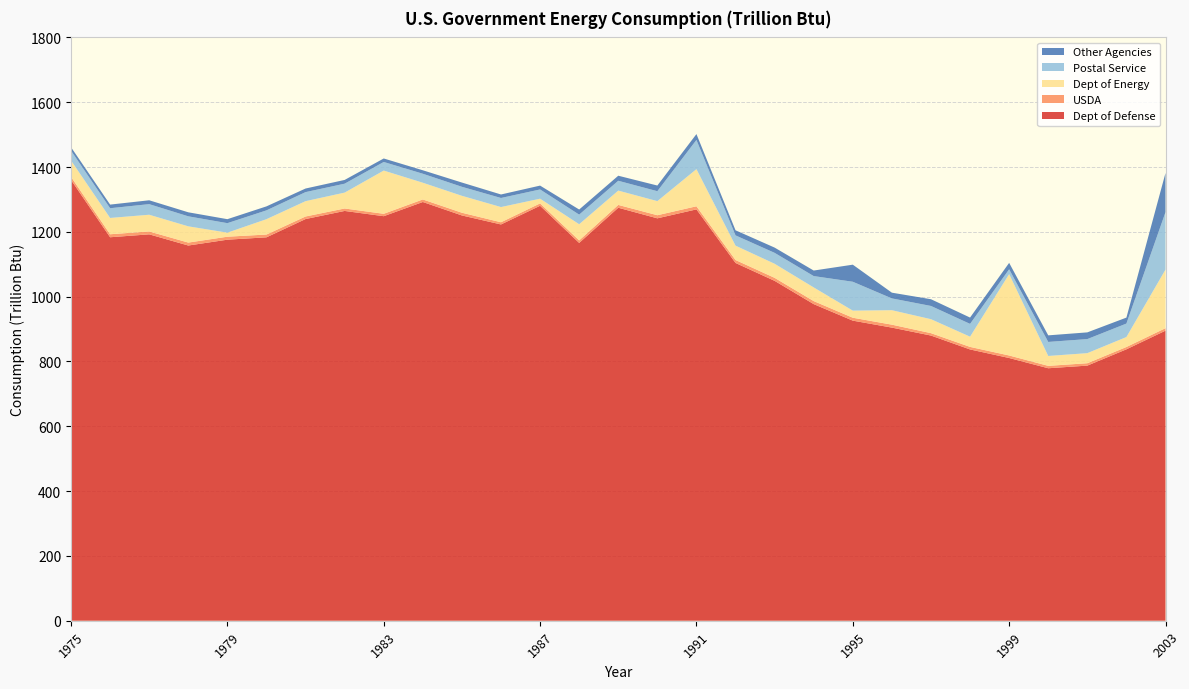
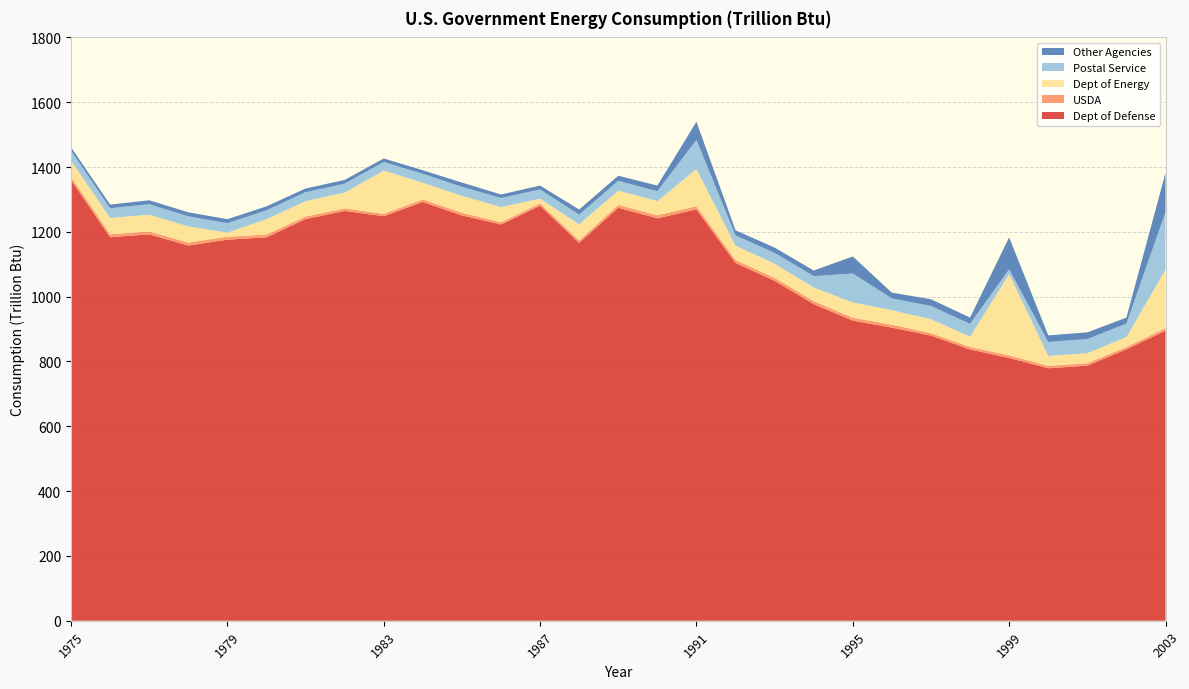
Other Agencies, 1991: 20 -> 60
Dept of Energy, 1995: 20 -> 50
Other Agencies, 1999: 20 -> 100
